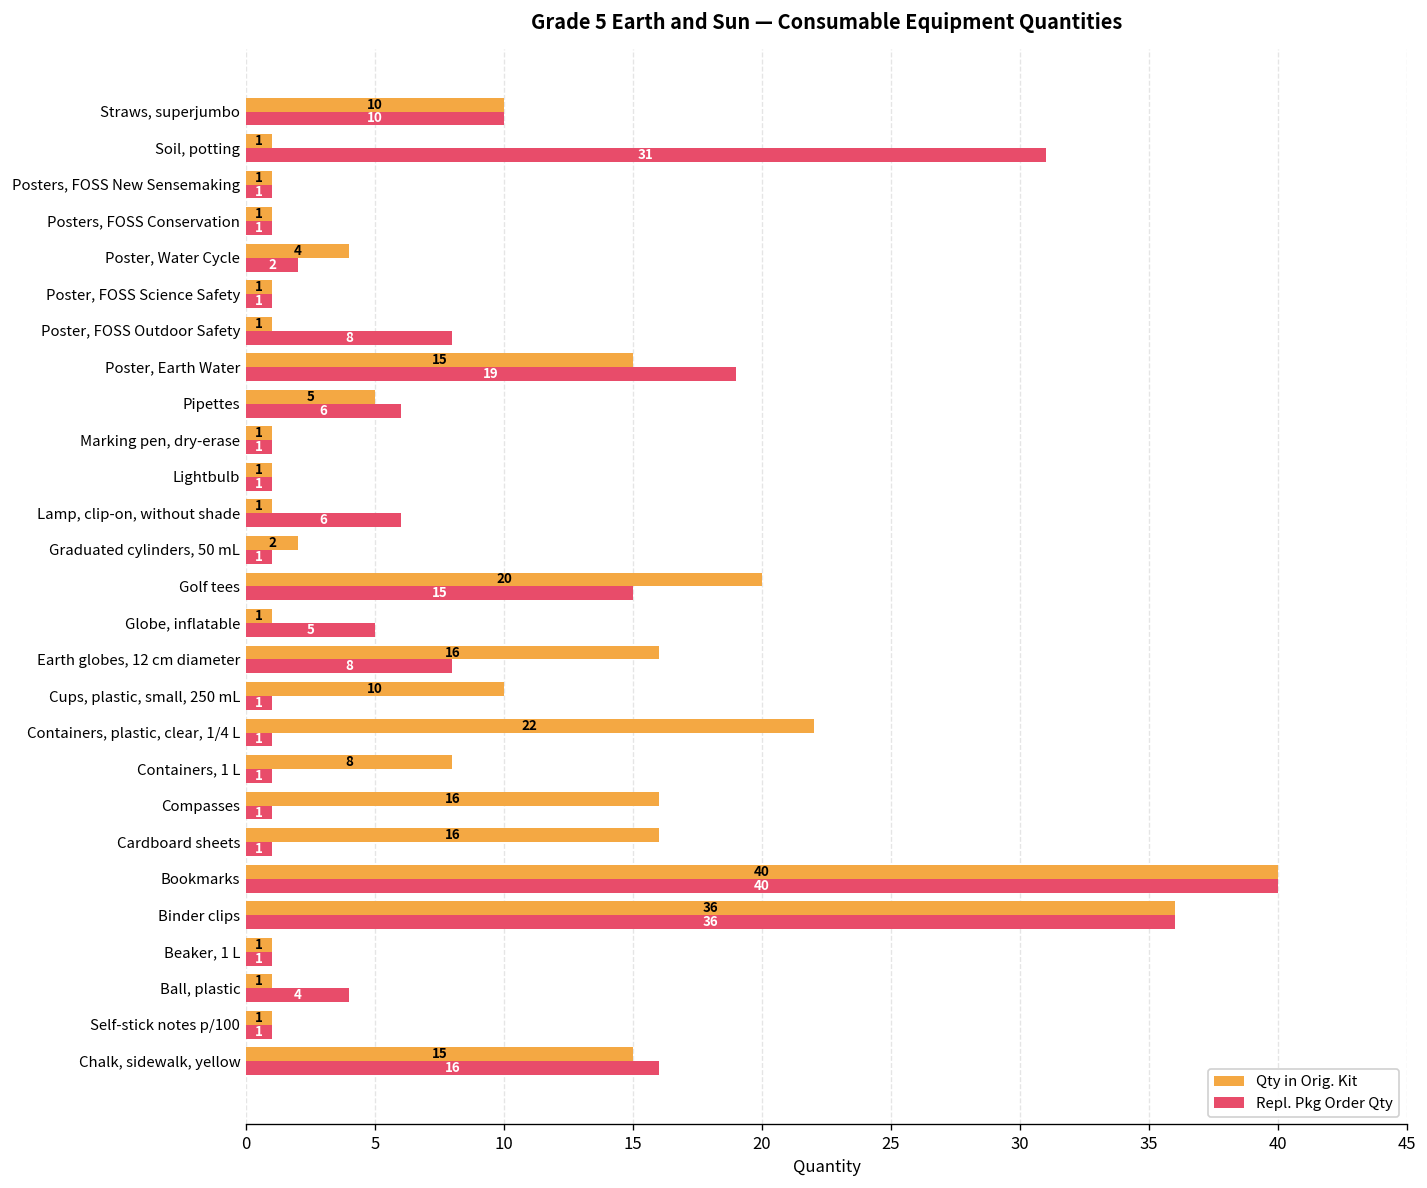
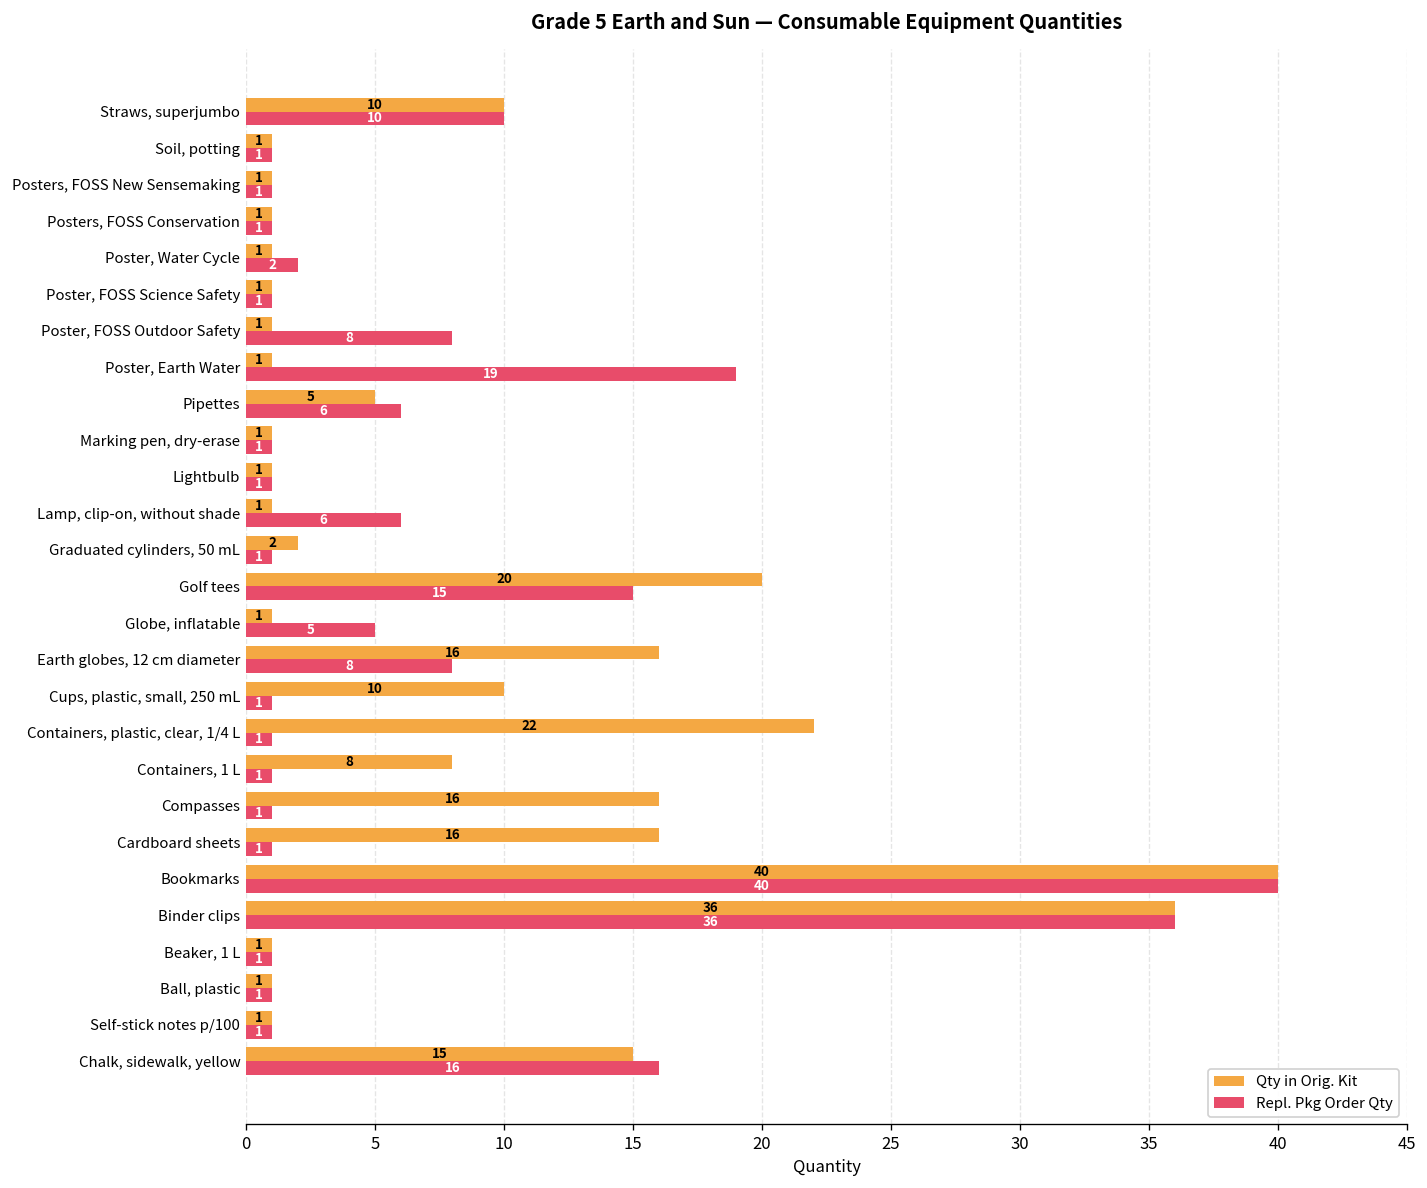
Repl. Pkg Order Qty, Soil, potting: 31 -> 1
Qty in Orig. Kit, Poster, Water Cycle: 4 -> 1
Qty in Orig. Kit, Poster, Earth Water: 15 -> 1
Repl. Pkg Order Qty, Ball, plastic: 4 -> 1
